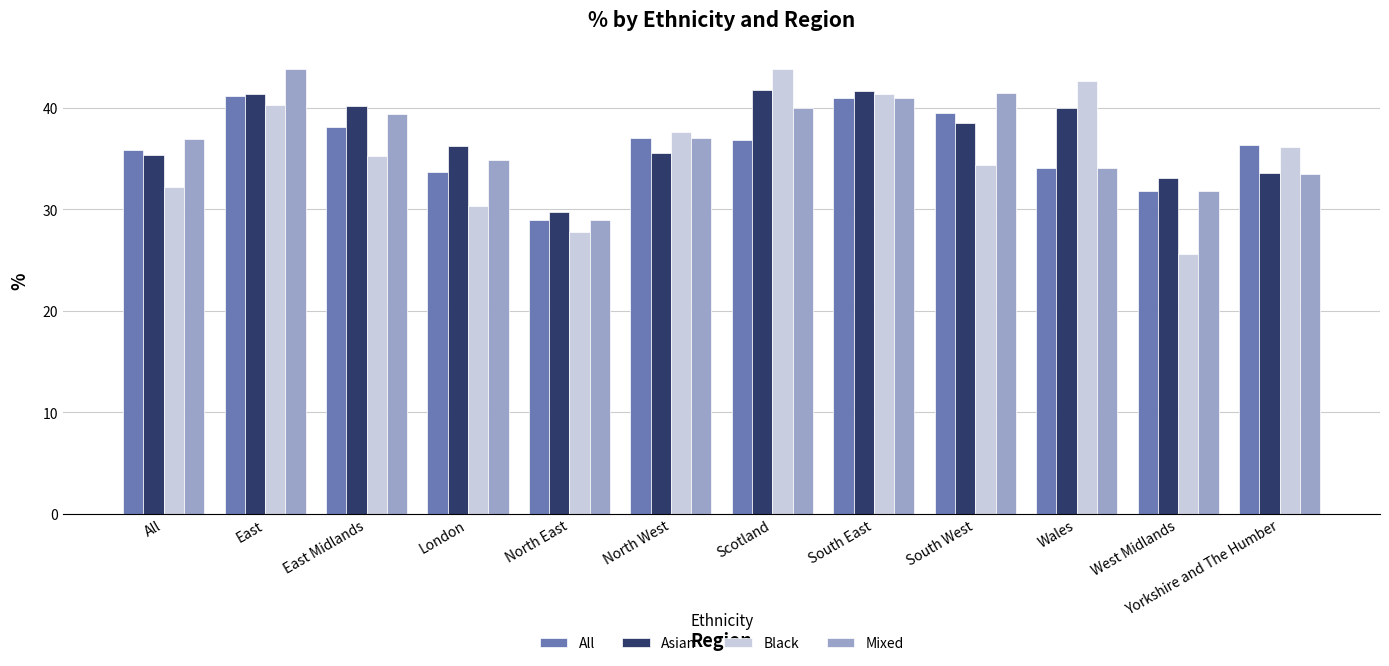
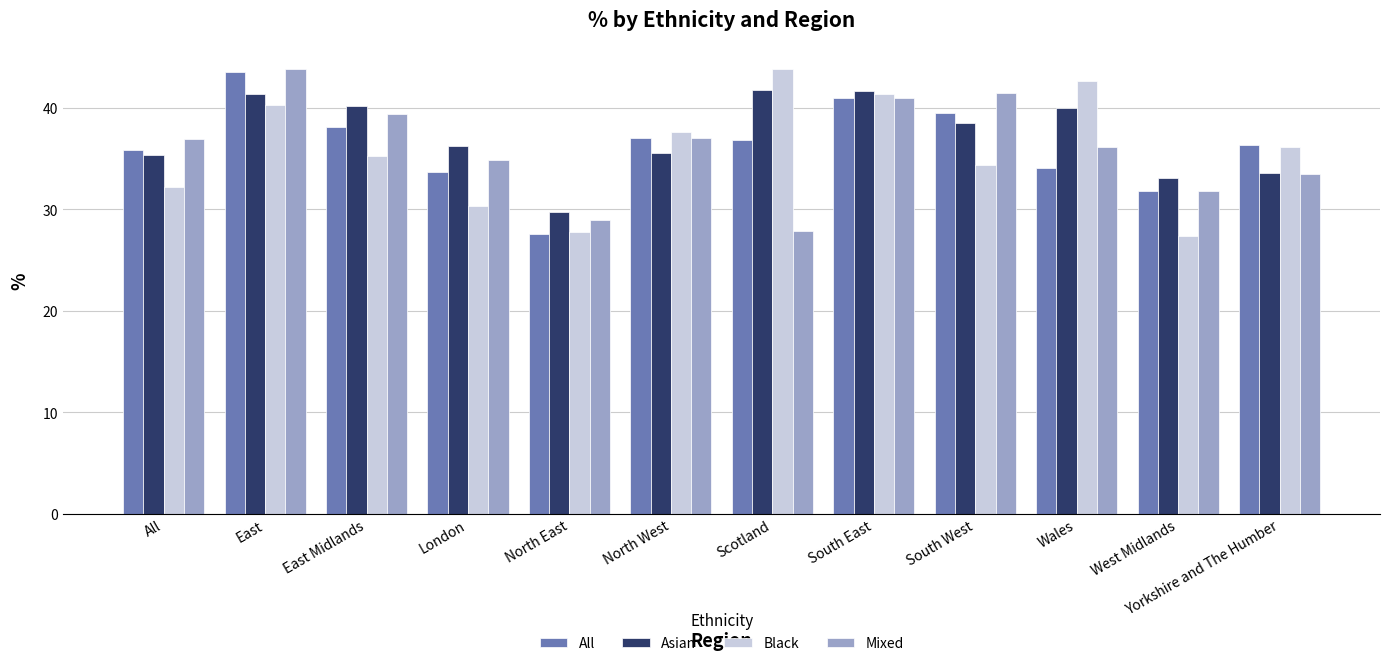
All, East: 41.2 -> 43.5
All, North East: 28.9 -> 27.6
Mixed, Scotland: 40.0 -> 27.9
Mixed, Wales: 34.1 -> 36.1
Black, West Midlands: 25.6 -> 27.4
